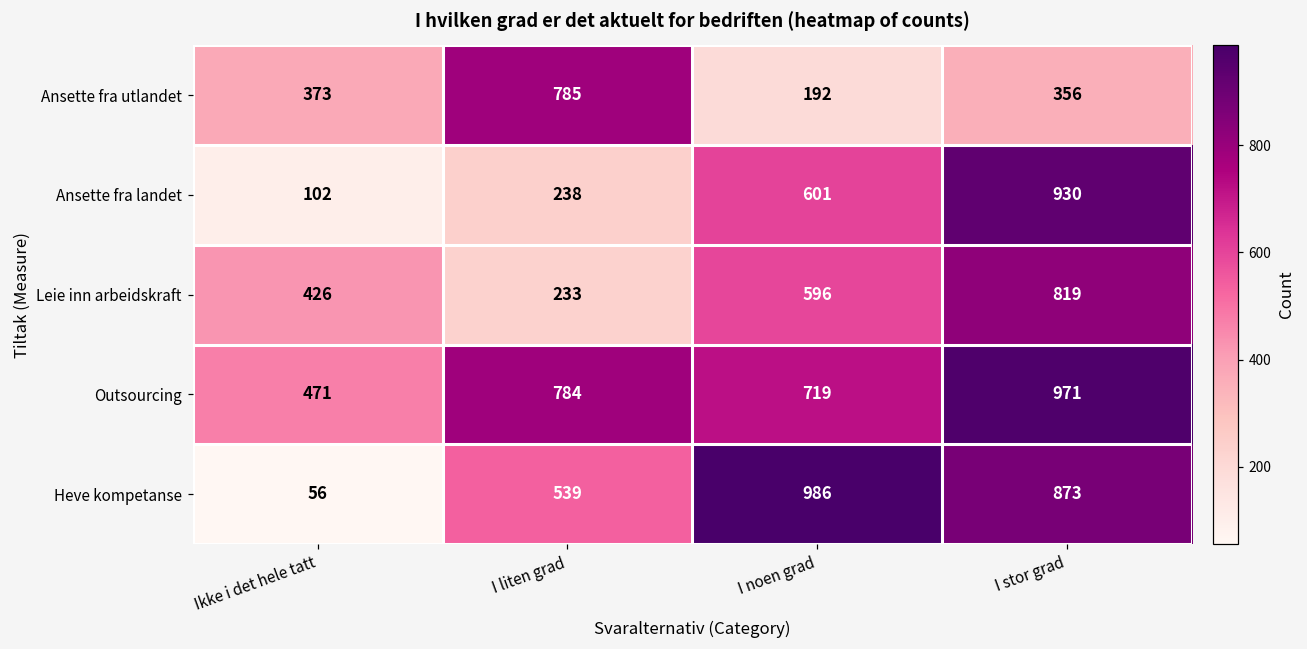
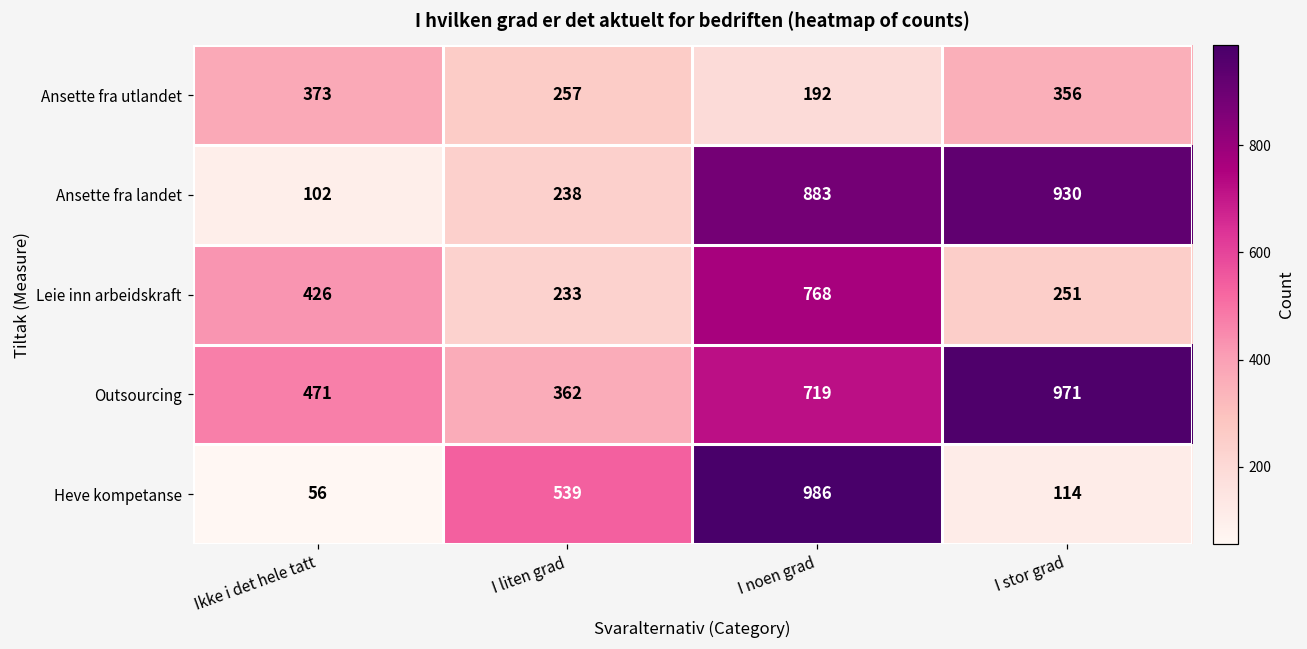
Ansette fra utlandet, I liten grad: 785 -> 257
Ansette fra landet, I noen grad: 601 -> 883
Leie inn arbeidskraft, I noen grad: 596 -> 768
Leie inn arbeidskraft, I stor grad: 819 -> 251
Outsourcing, I liten grad: 784 -> 362
Heve kompetanse, I stor grad: 873 -> 114
